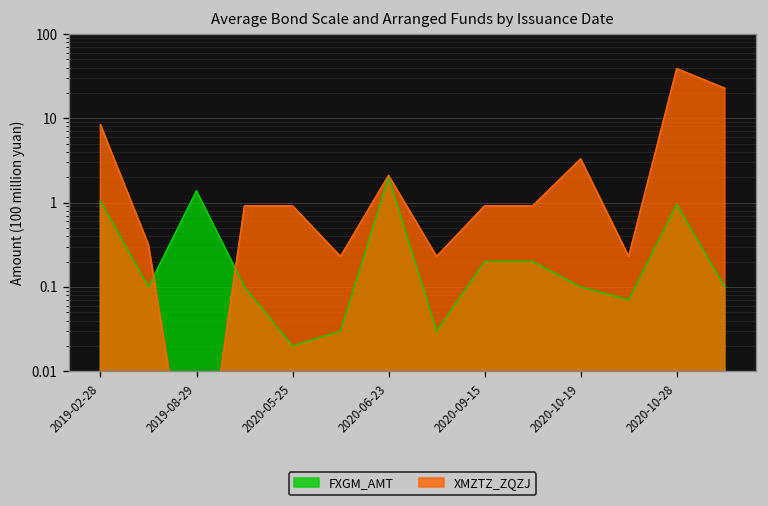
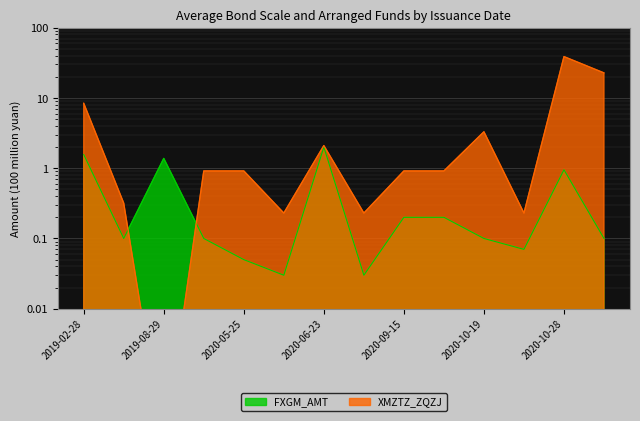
FXGM_AMT, 2019-02-28: 1.0 -> 1.6
FXGM_AMT, 2020-05-25: 0.02 -> 0.05
